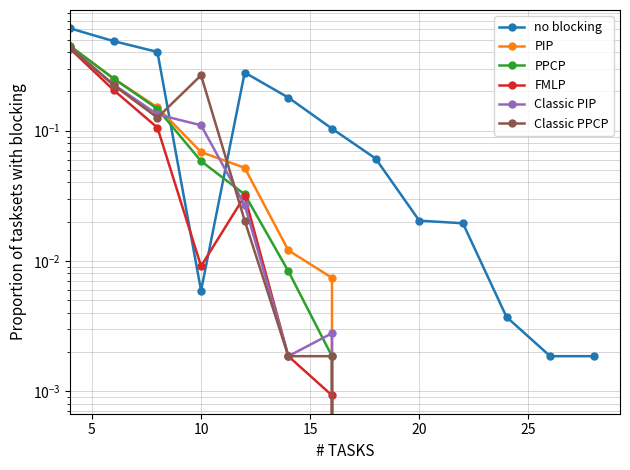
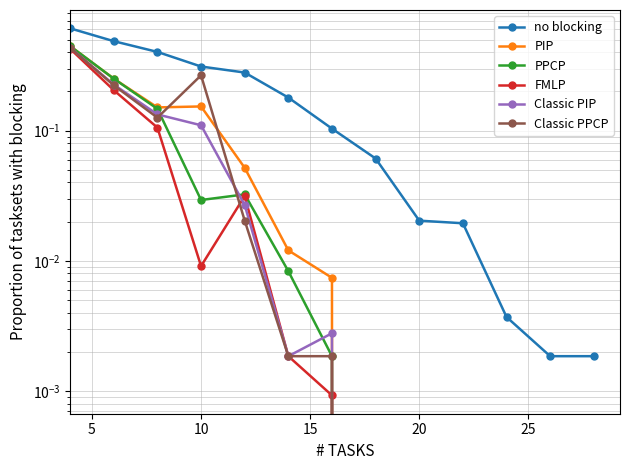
no blocking, 10: 0.006 -> 0.31
PIP, 10: 0.07 -> 0.15
PPCP, 10: 0.06 -> 0.029
